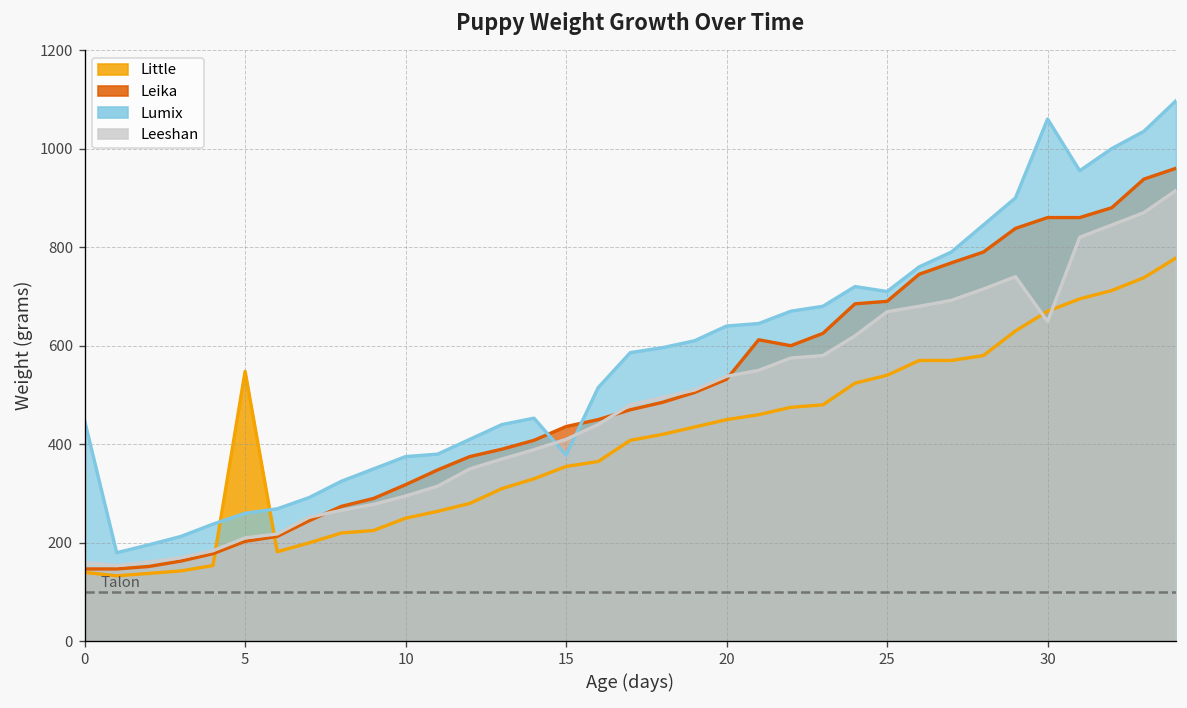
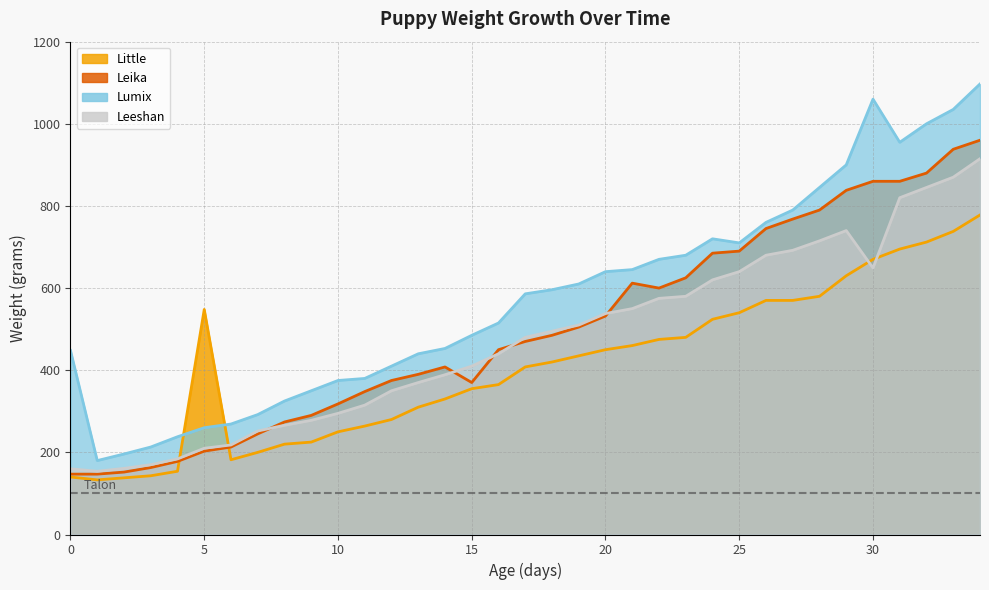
Leika, 15: 440 -> 370
Lumix, 15: 380 -> 490
Leeshan, 25: 670 -> 640
